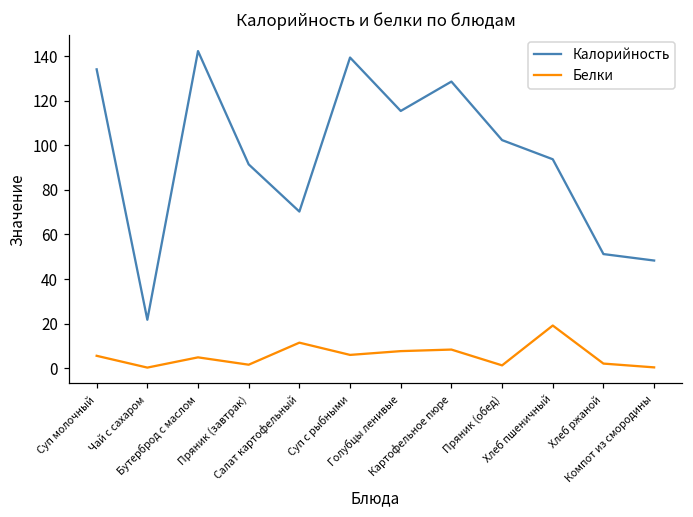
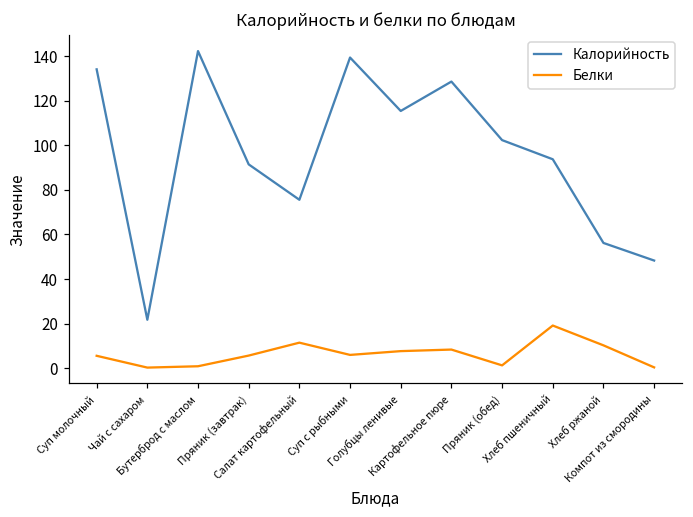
Белки, Бутерброд с маслом: 5 -> 1
Белки, Пряник (завтрак): 2 -> 6
Калорийность, Салат картофельный: 70 -> 76
Калорийность, Хлеб ржаной: 51 -> 56
Белки, Хлеб ржаной: 2 -> 10
